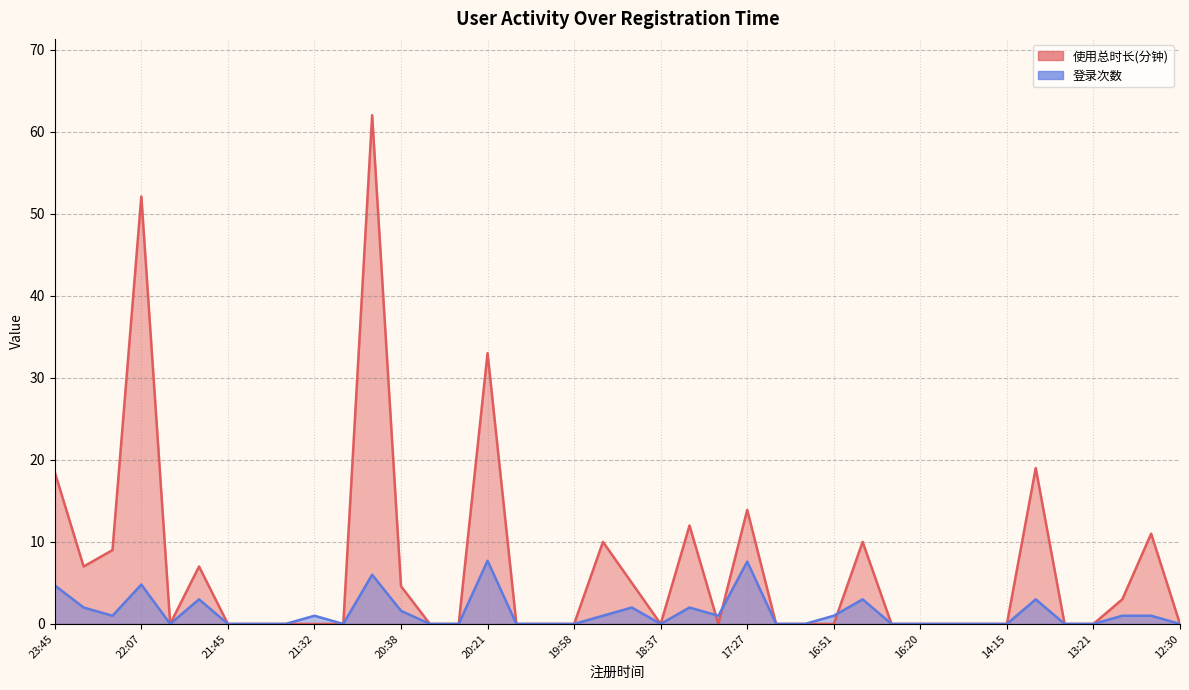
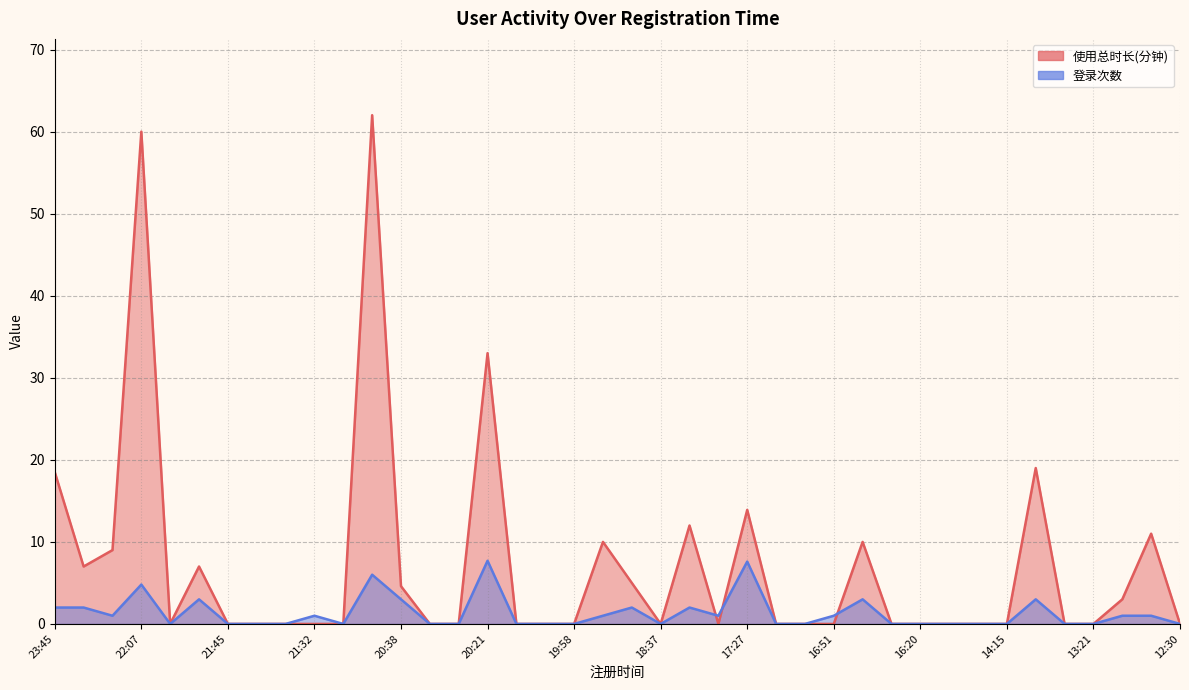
登录次数, 23:45: 5 -> 2
使用总时长(分钟), 22:07: 52 -> 60
登录次数, 20:38: 2 -> 3
